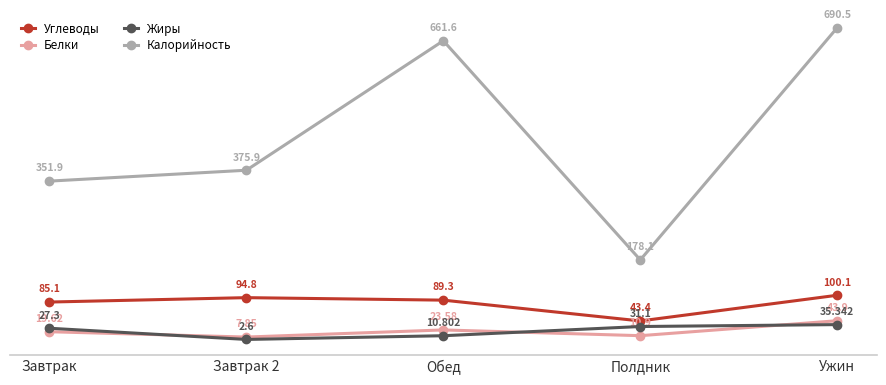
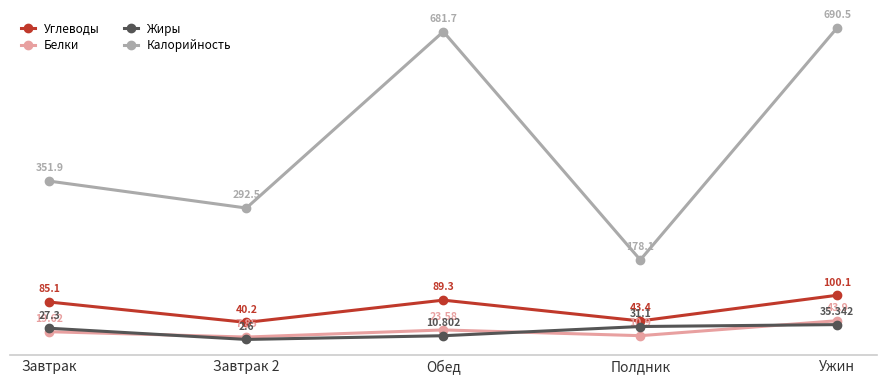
Углеводы, Завтрак 2: 94.8 -> 40.2
Калорийность, Завтрак 2: 375.9 -> 292.5
Калорийность, Обед: 661.6 -> 681.7
